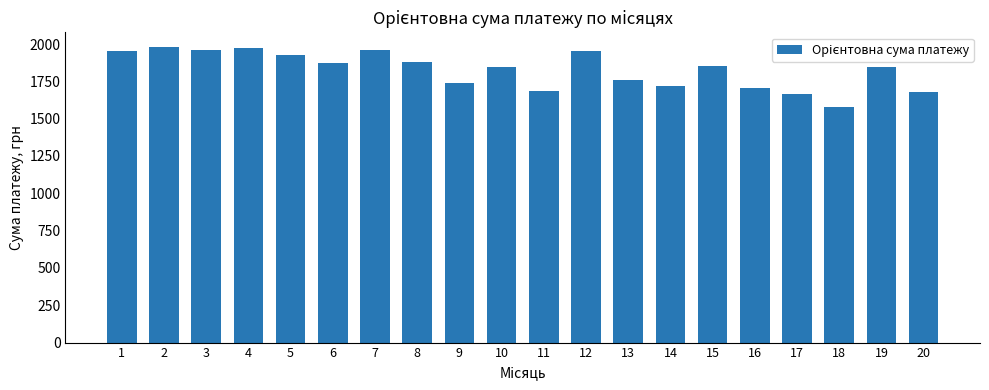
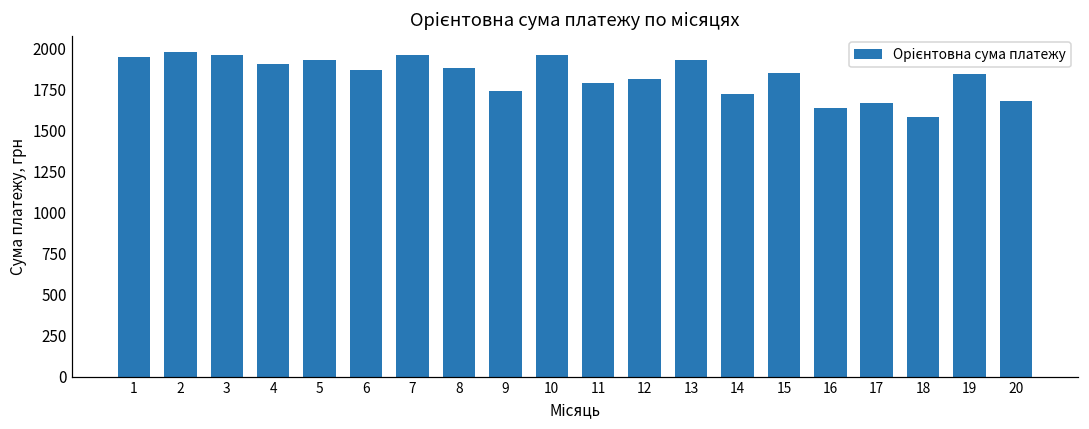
4: 1970 -> 1900
10: 1850 -> 1960
11: 1680 -> 1790
12: 1950 -> 1810
13: 1760 -> 1930
16: 1710 -> 1640
